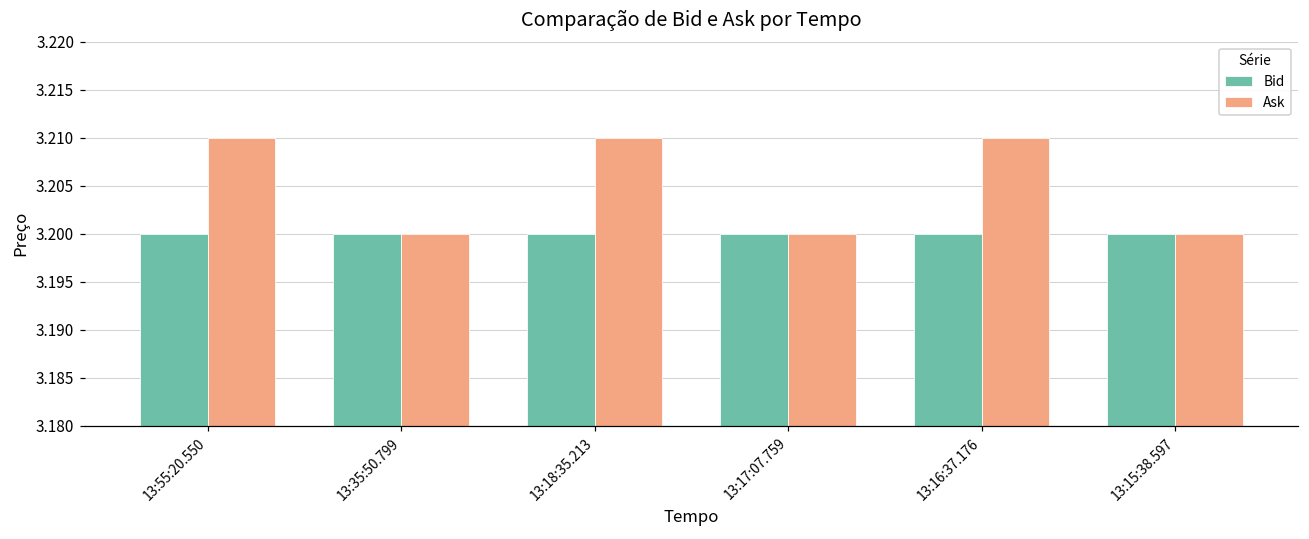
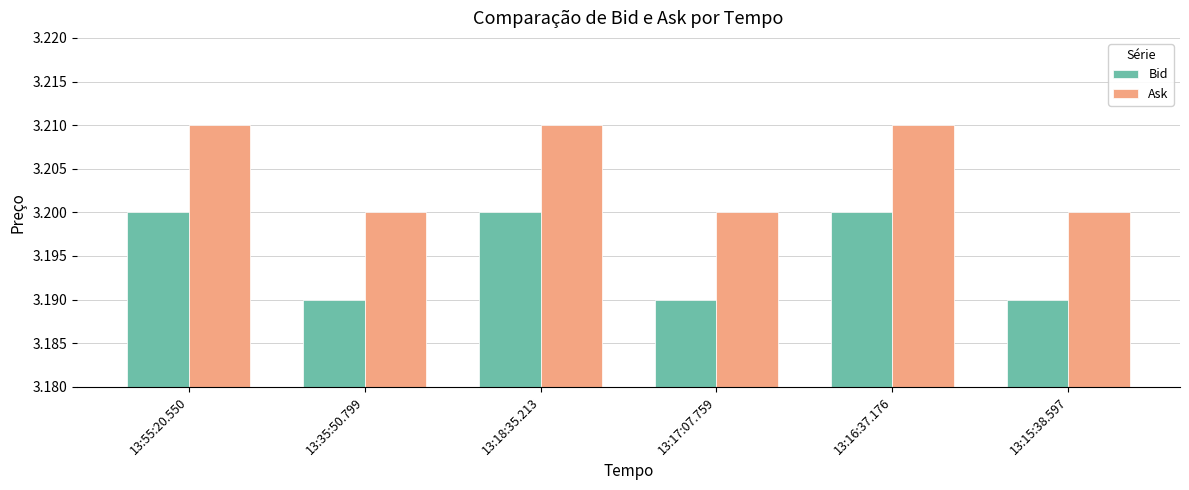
Bid, 13:35:50.799: 3.20 -> 3.19
Bid, 13:17:07.759: 3.20 -> 3.19
Bid, 13:15:38.597: 3.20 -> 3.19
